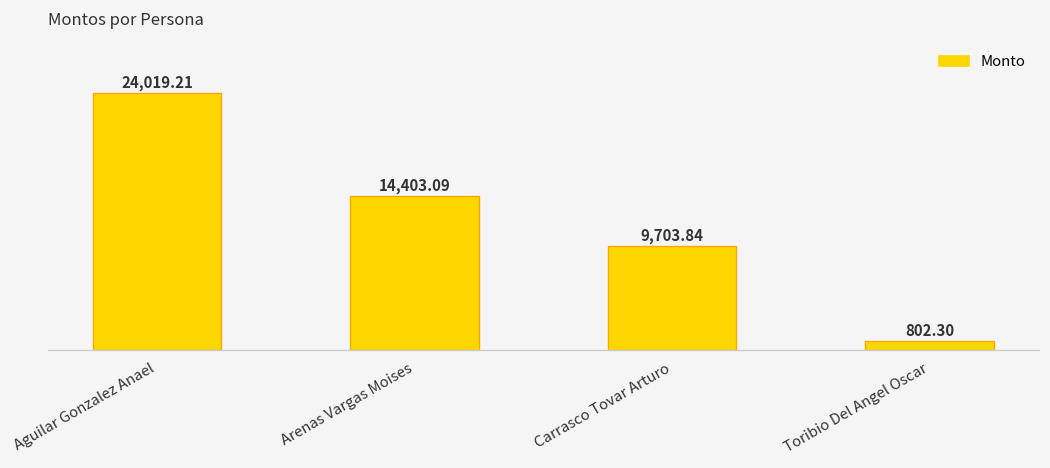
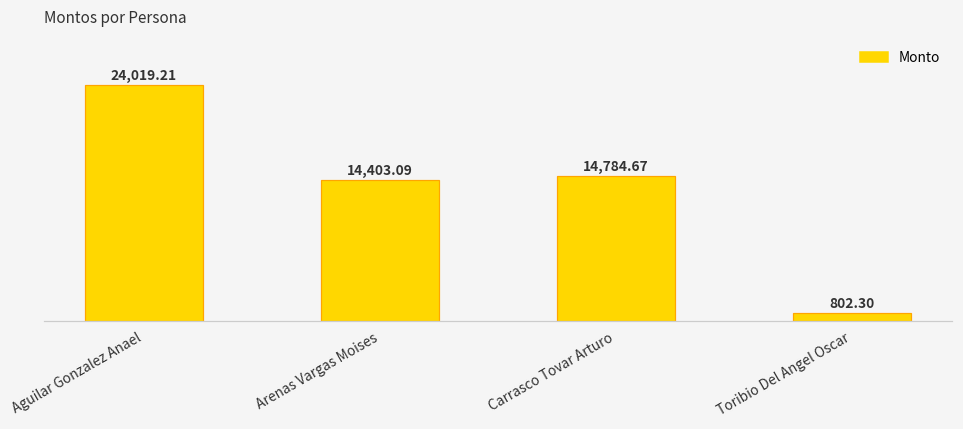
Carrasco Tovar Arturo: 9,703.84 -> 14,784.67
